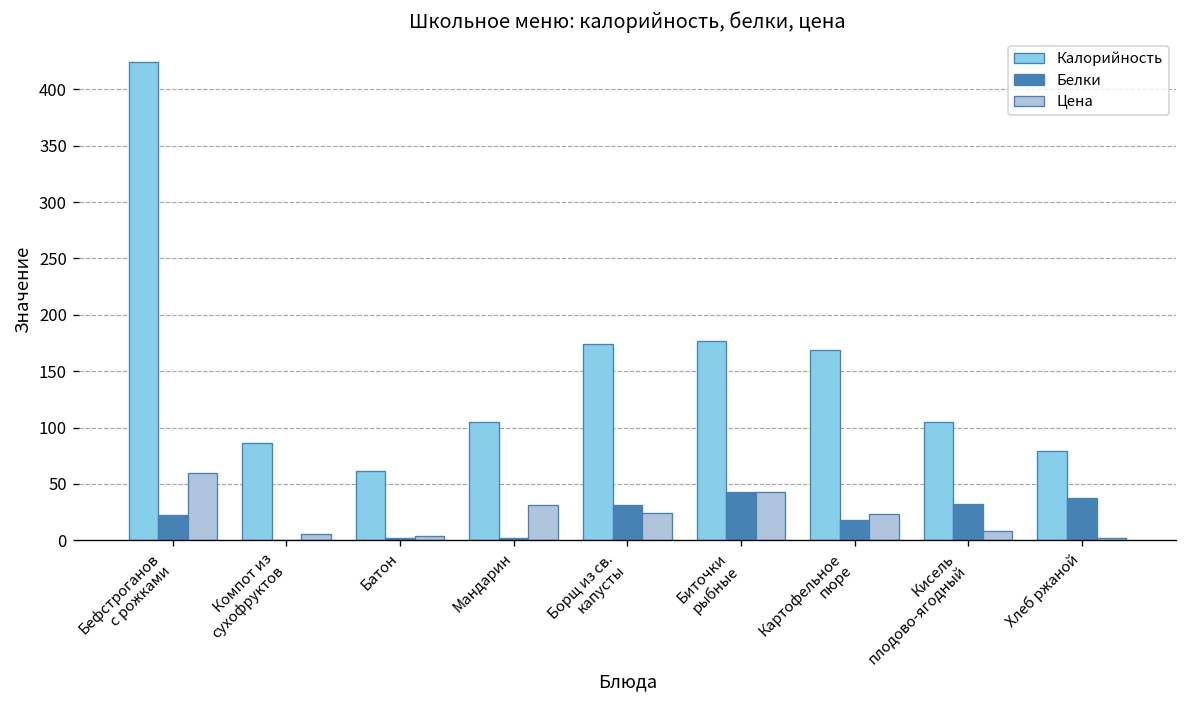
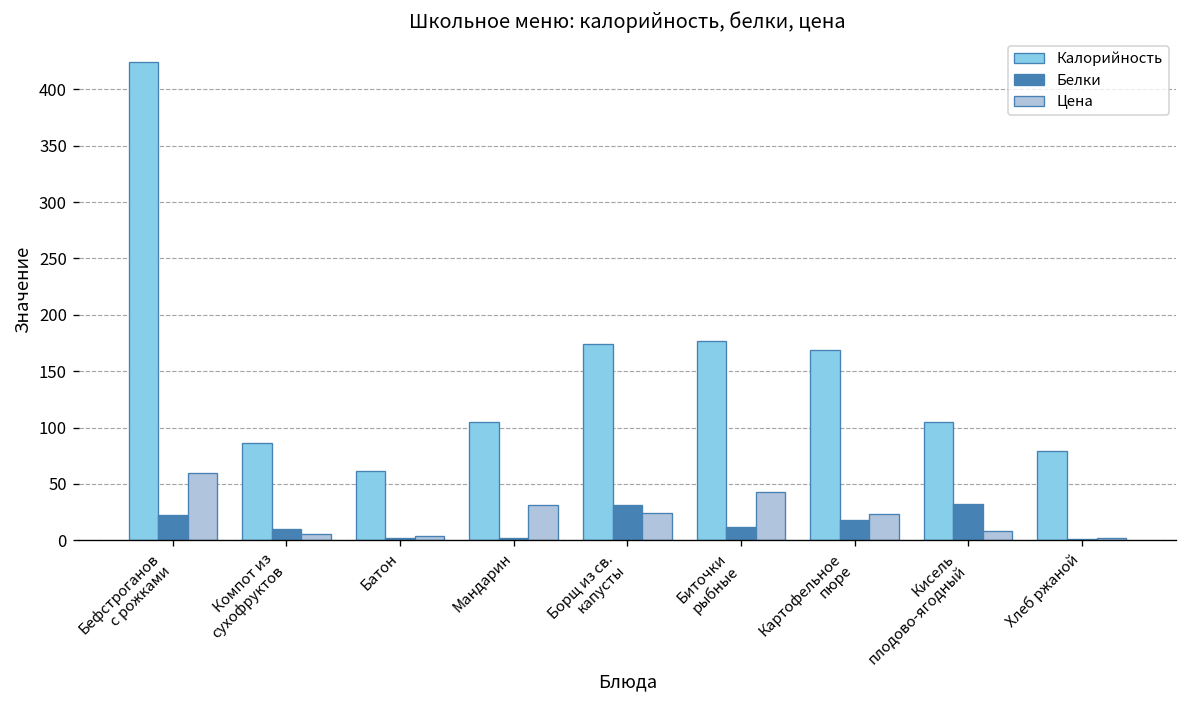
Белки, Компот из сухофруктов: 0 -> 10
Белки, Биточки рыбные: 40 -> 10
Белки, Хлеб ржаной: 40 -> 0
